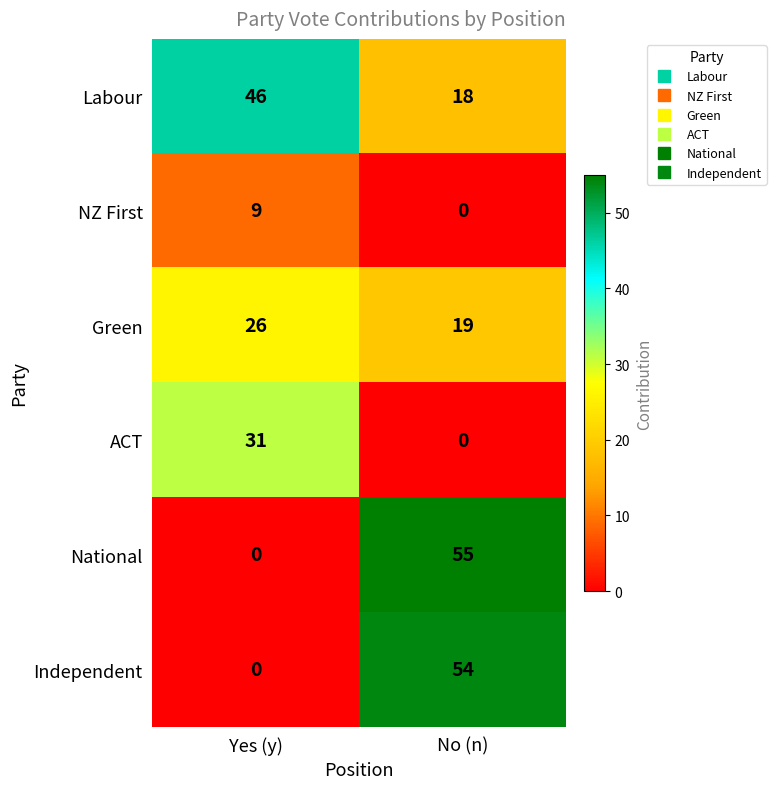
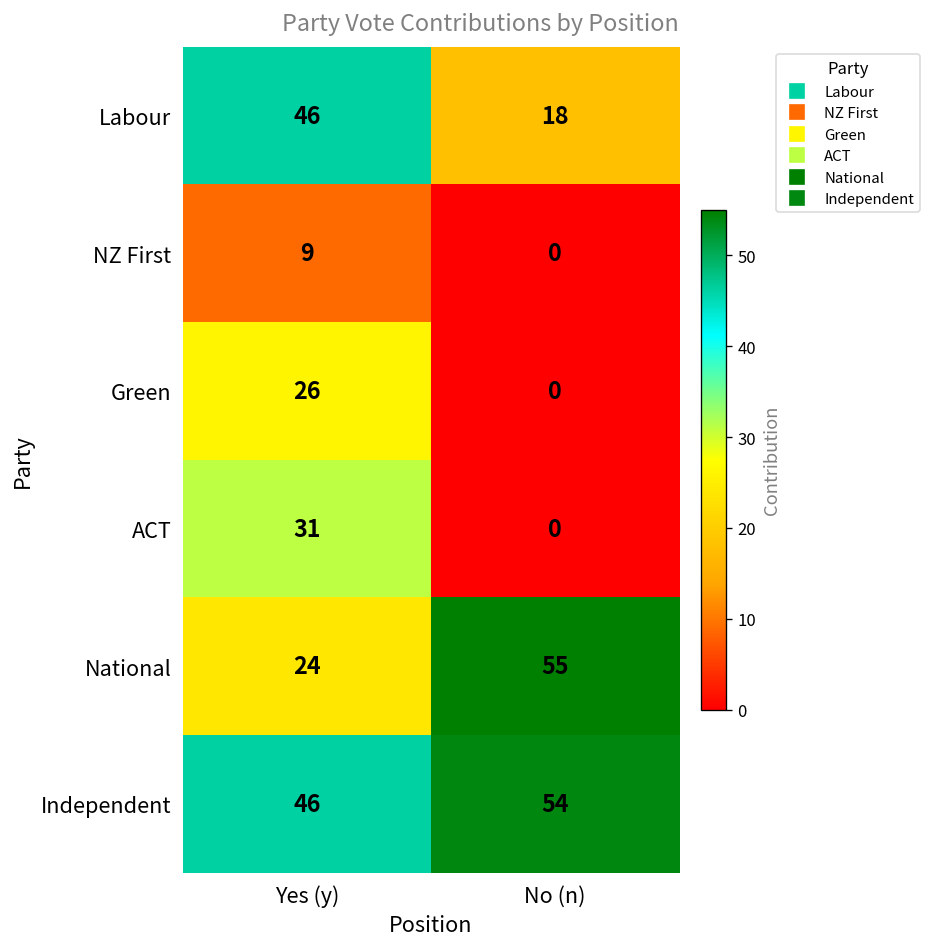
Green, No (n): 19 -> 0
National, Yes (y): 0 -> 24
Independent, Yes (y): 0 -> 46
